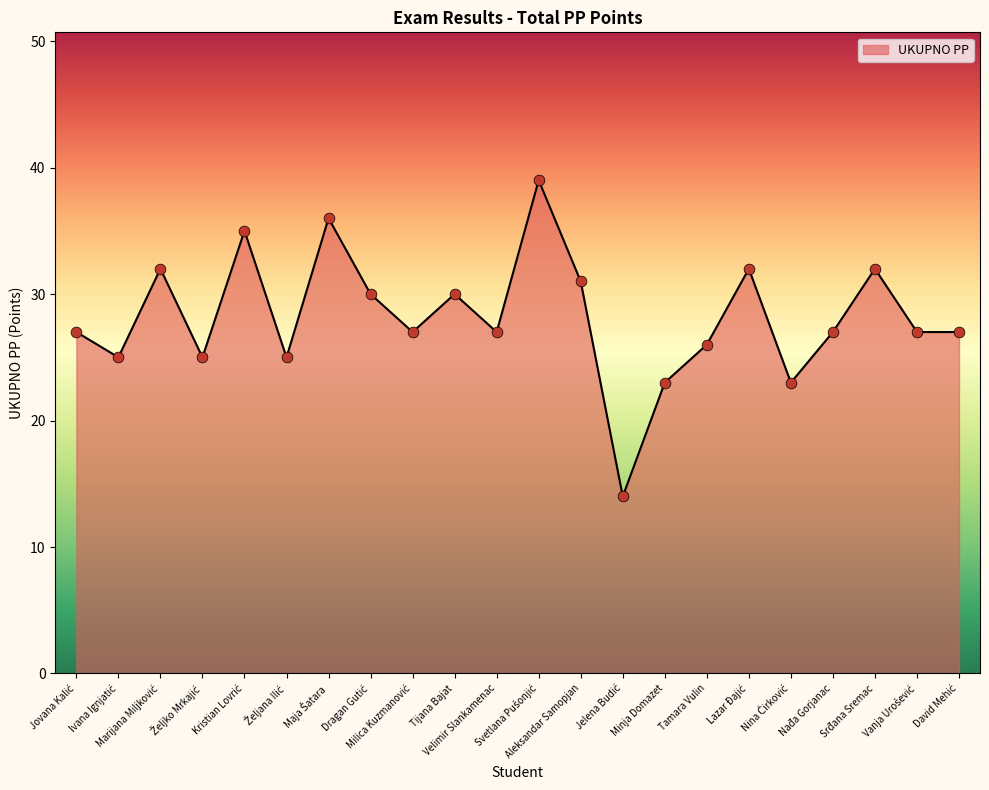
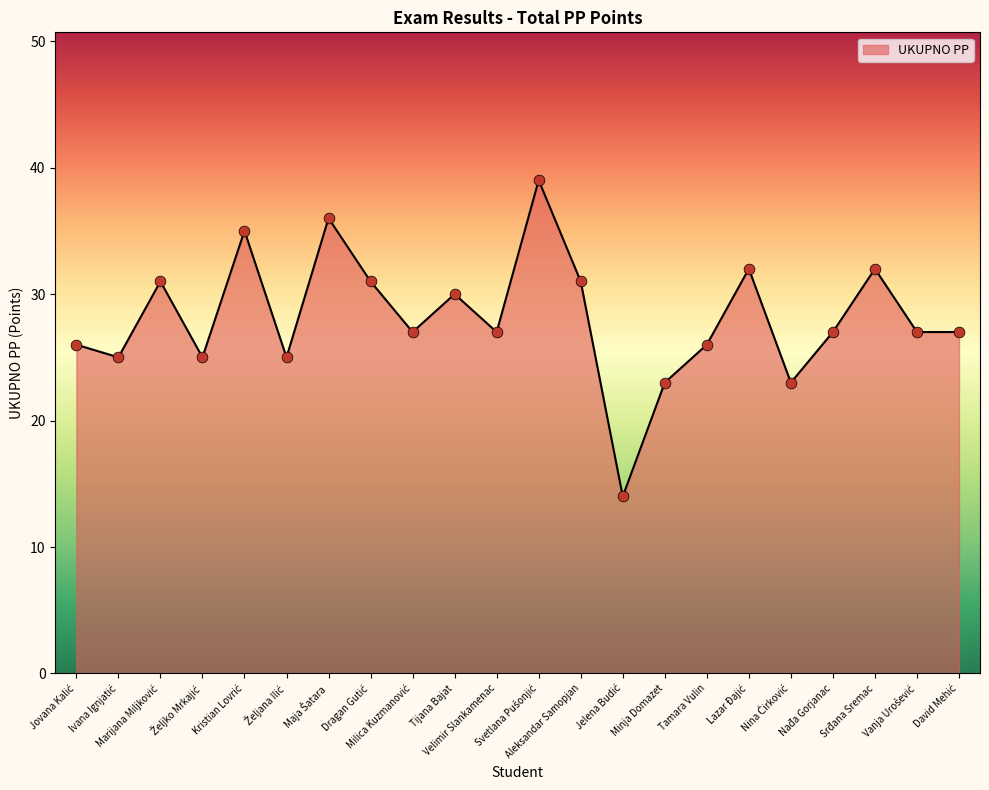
Jovana Kalić: 27 -> 26
Marijana Miljković: 32 -> 31
Dragan Gutić: 30 -> 31
